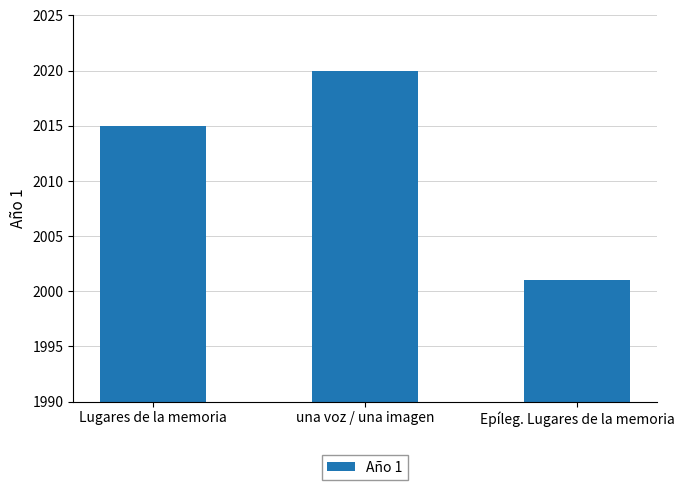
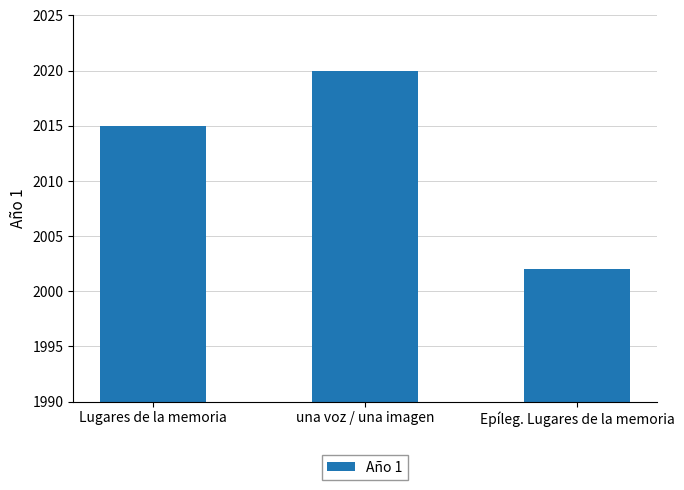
Epíleg. Lugares de la memoria: 2001 -> 2002
